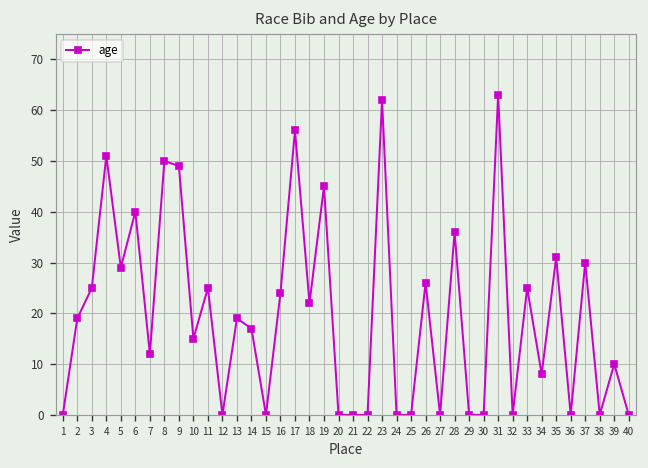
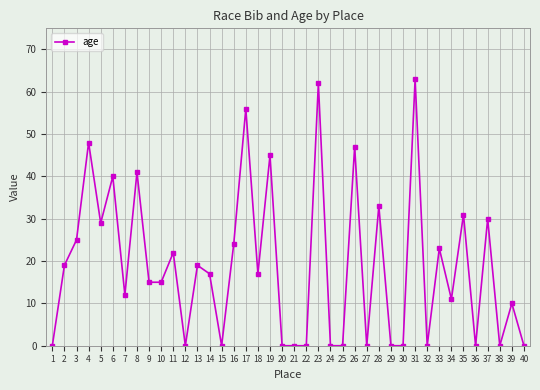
4: 51 -> 48
8: 50 -> 41
9: 49 -> 15
11: 25 -> 22
18: 22 -> 17
26: 26 -> 47
28: 36 -> 33
33: 25 -> 23
34: 8 -> 11
